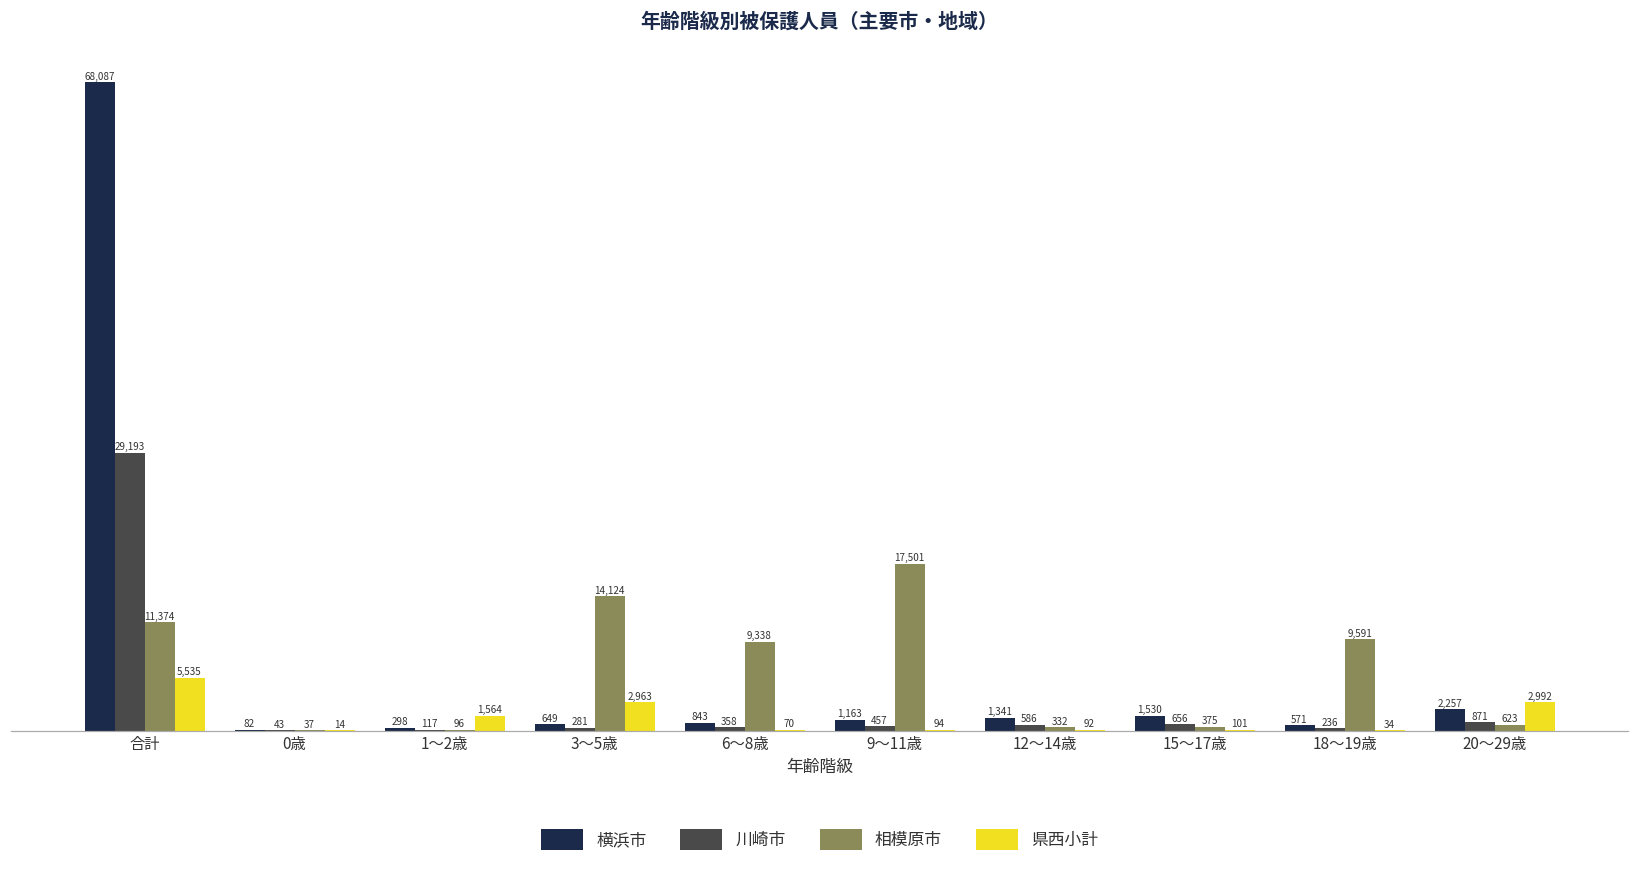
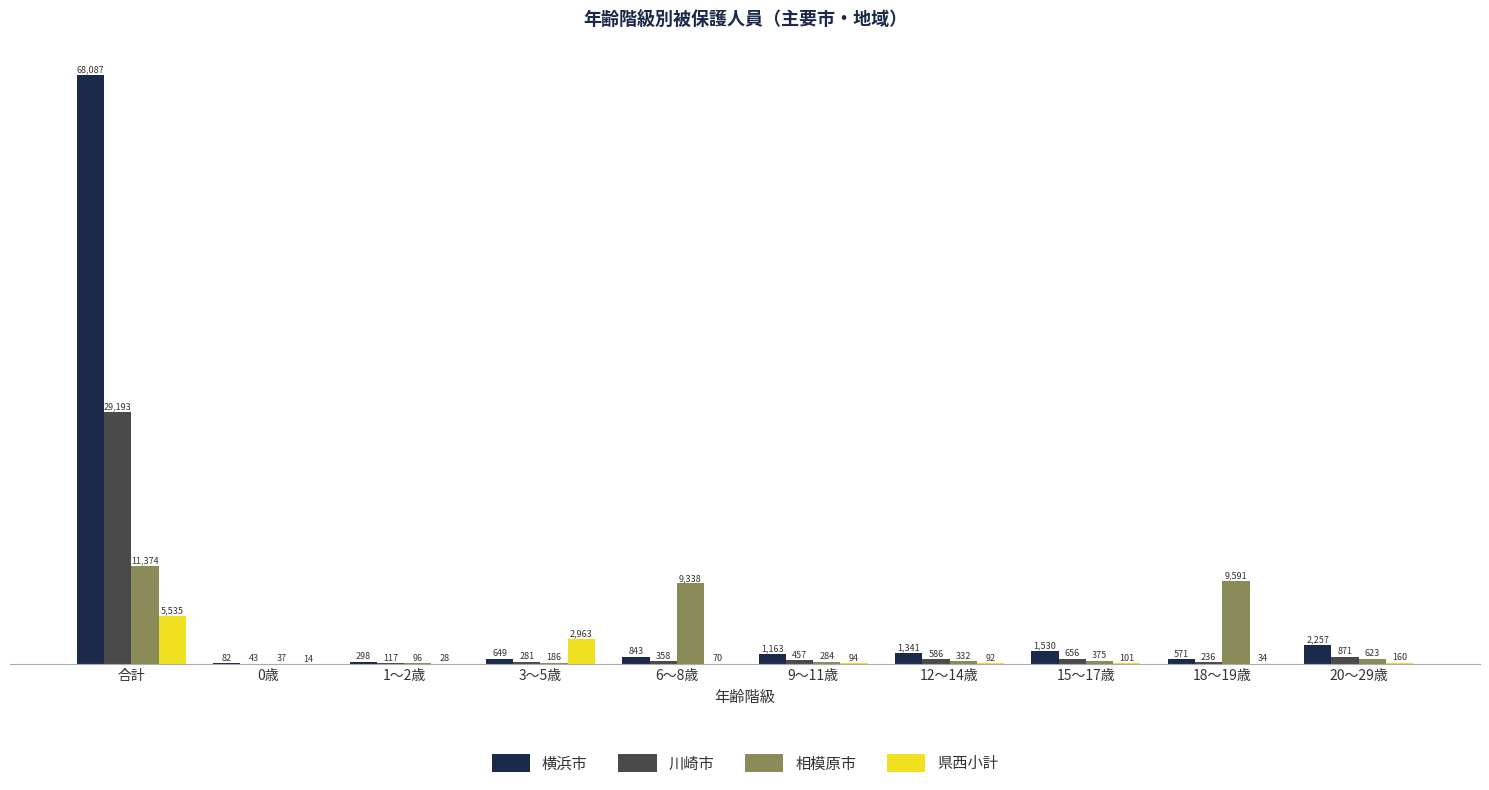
県西小計, 1～2歳: 1,564 -> 28
相模原市, 3～5歳: 14,124 -> 186
相模原市, 9～11歳: 17,501 -> 284
県西小計, 20～29歳: 2,992 -> 160
